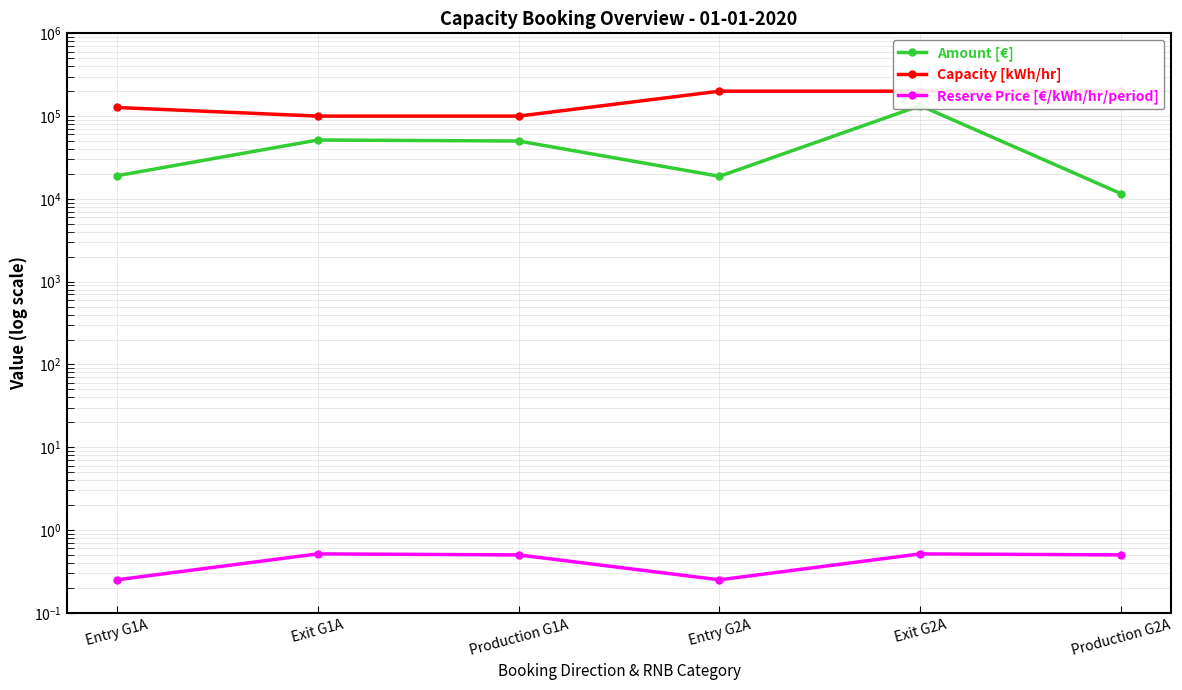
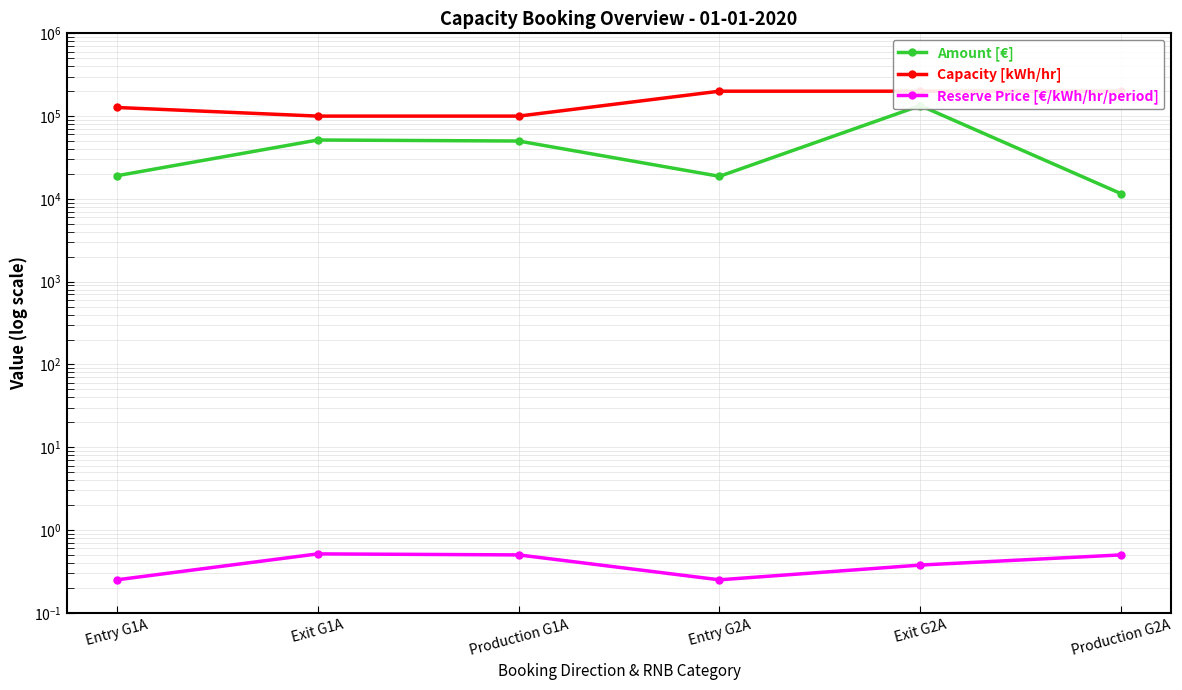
Reserve Price [€/kWh/hr/period], Exit G2A: 0.5 -> 0.4
